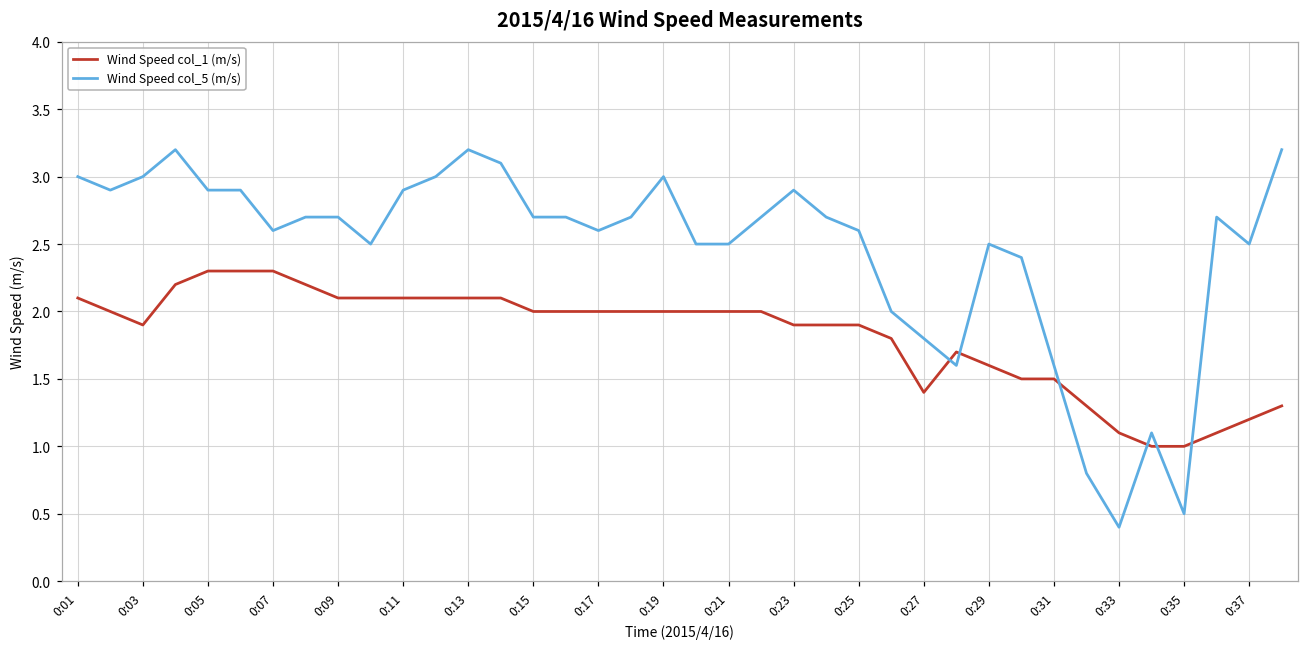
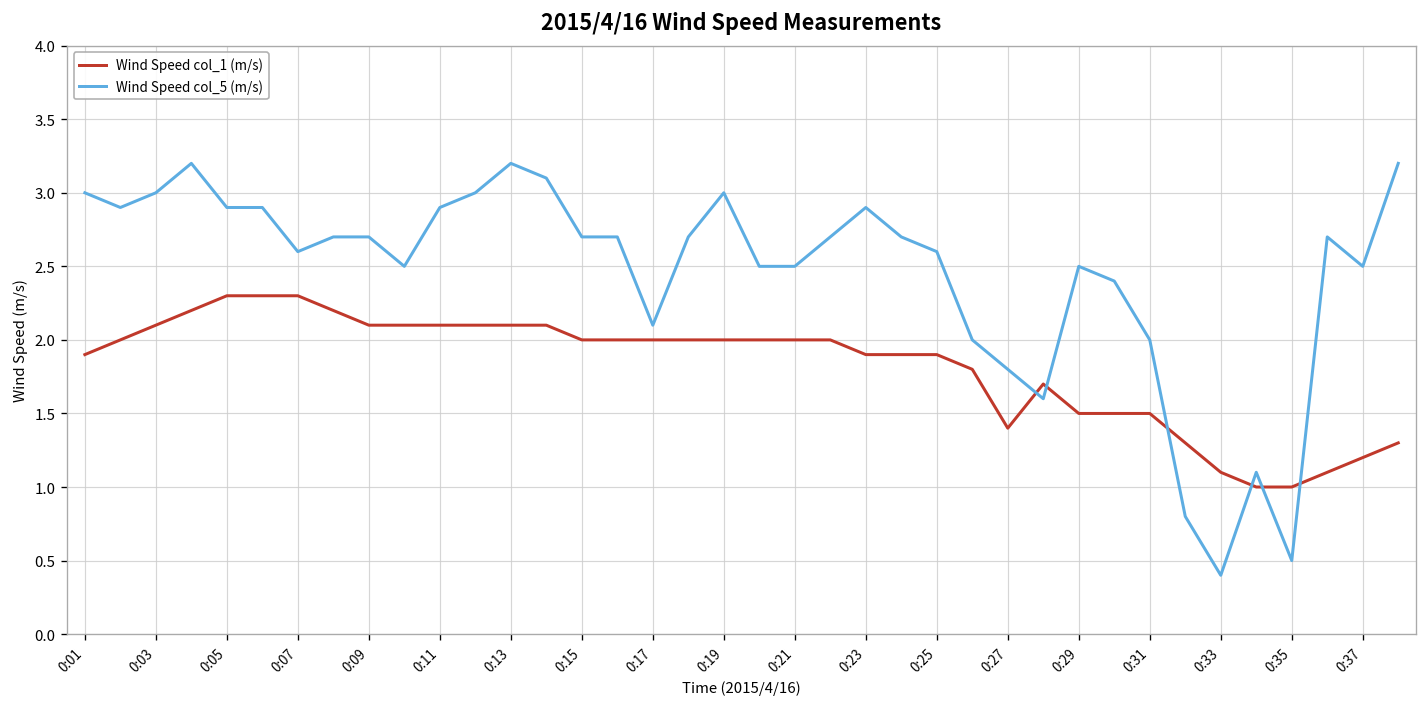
Wind Speed col_1 (m/s), 0:01: 2.1 -> 1.9
Wind Speed col_1 (m/s), 0:03: 1.9 -> 2.1
Wind Speed col_5 (m/s), 0:17: 2.6 -> 2.1
Wind Speed col_1 (m/s), 0:29: 1.6 -> 1.5
Wind Speed col_5 (m/s), 0:31: 1.6 -> 2.0
